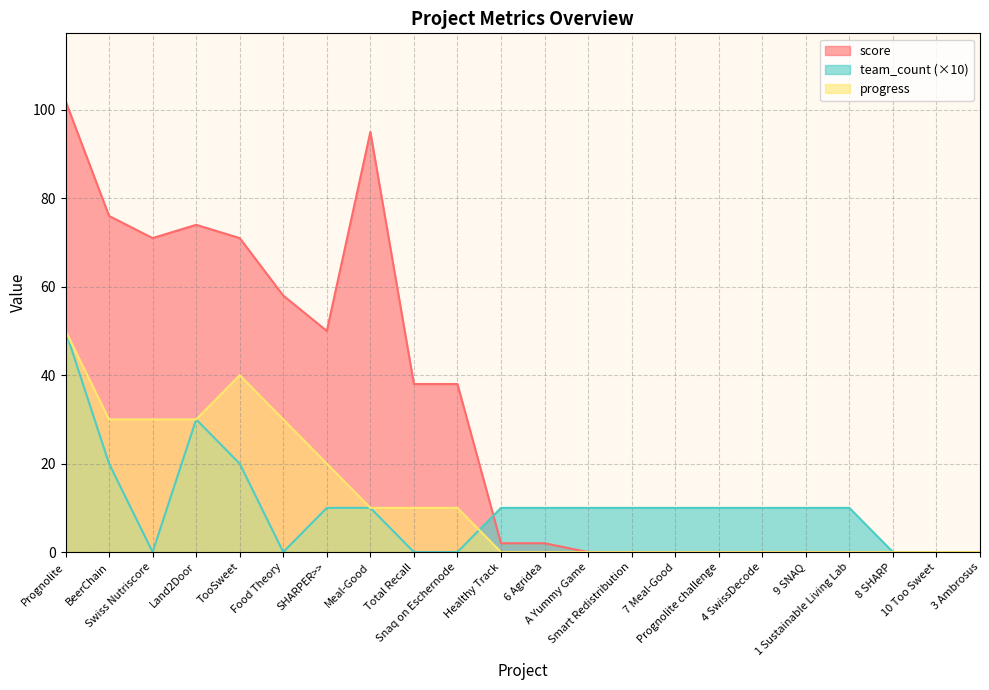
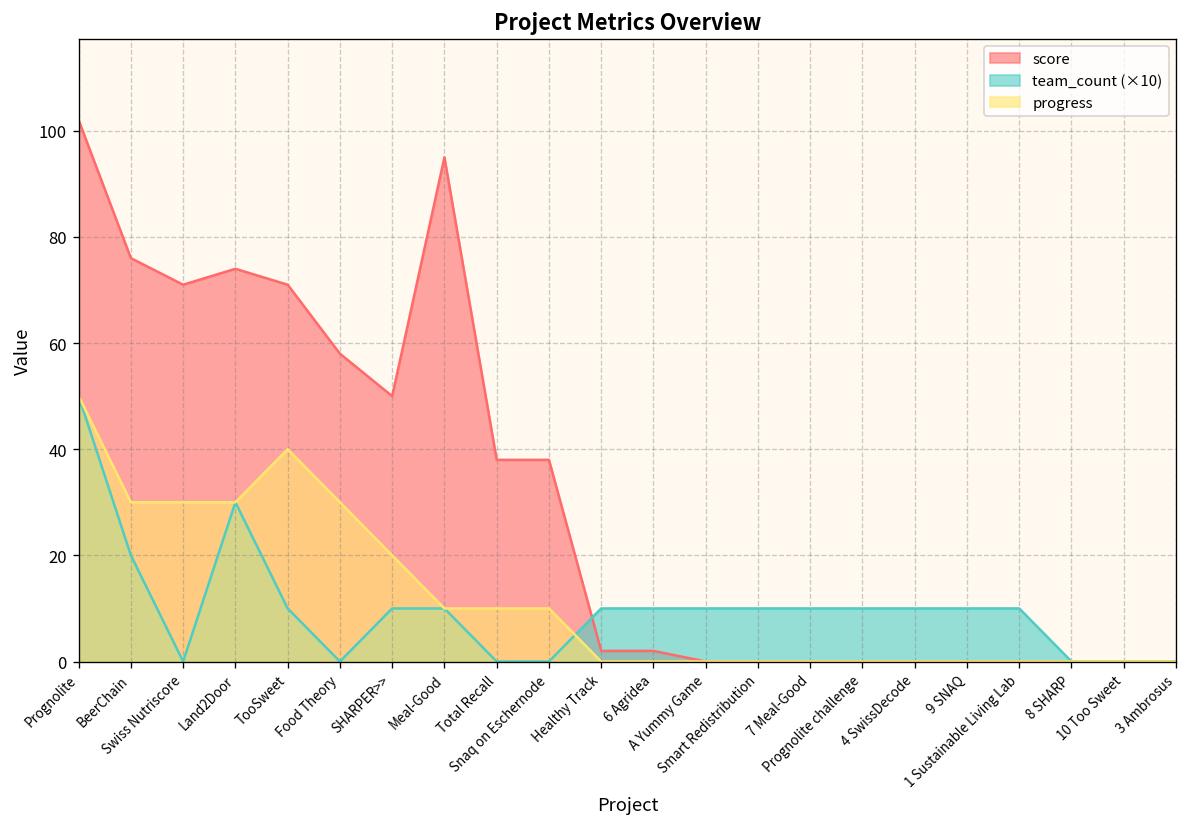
team_count (×10), TooSweet: 20 -> 10
